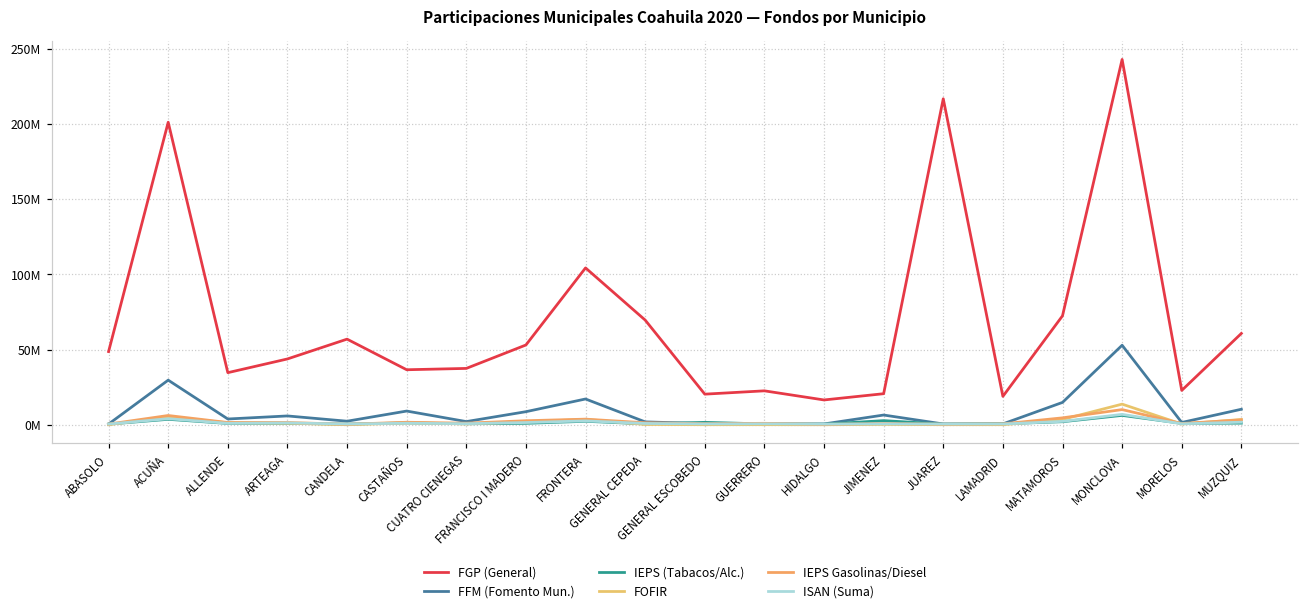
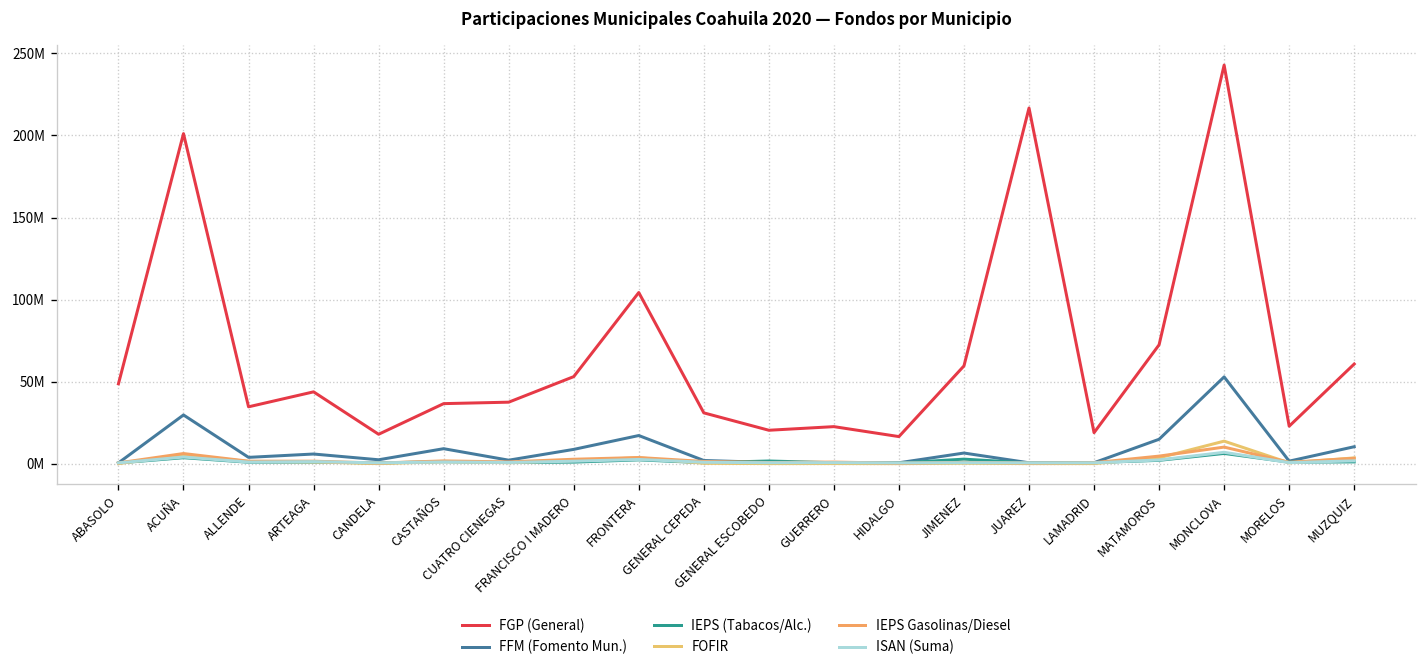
FGP (General), CANDELA: 57000000 -> 18000000
FGP (General), GENERAL CEPEDA: 70000000 -> 31000000
FGP (General), JIMENEZ: 21000000 -> 60000000
